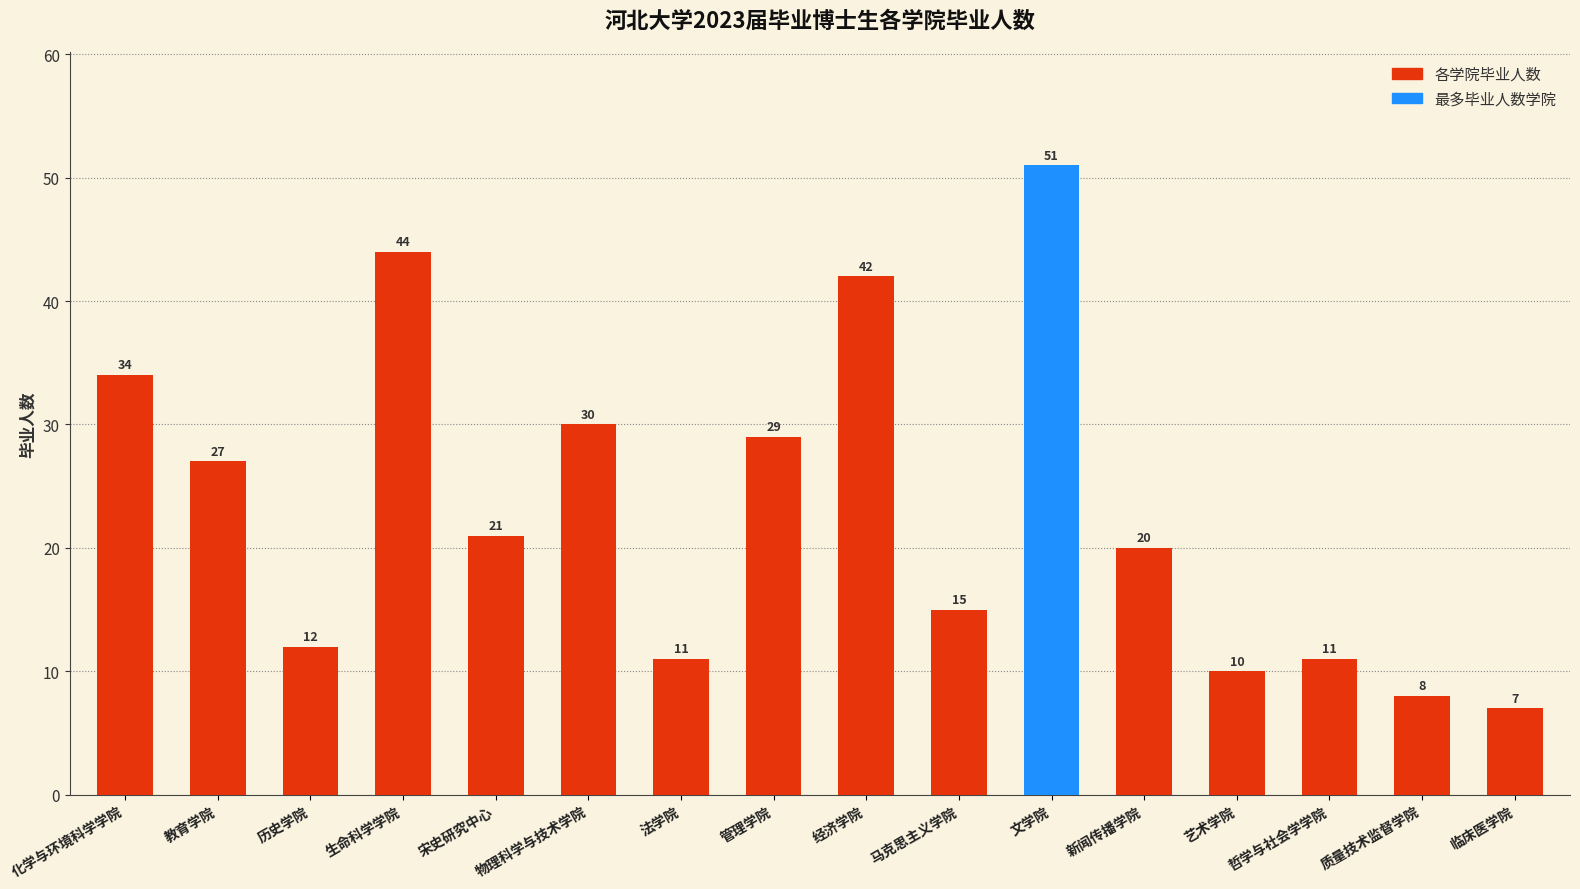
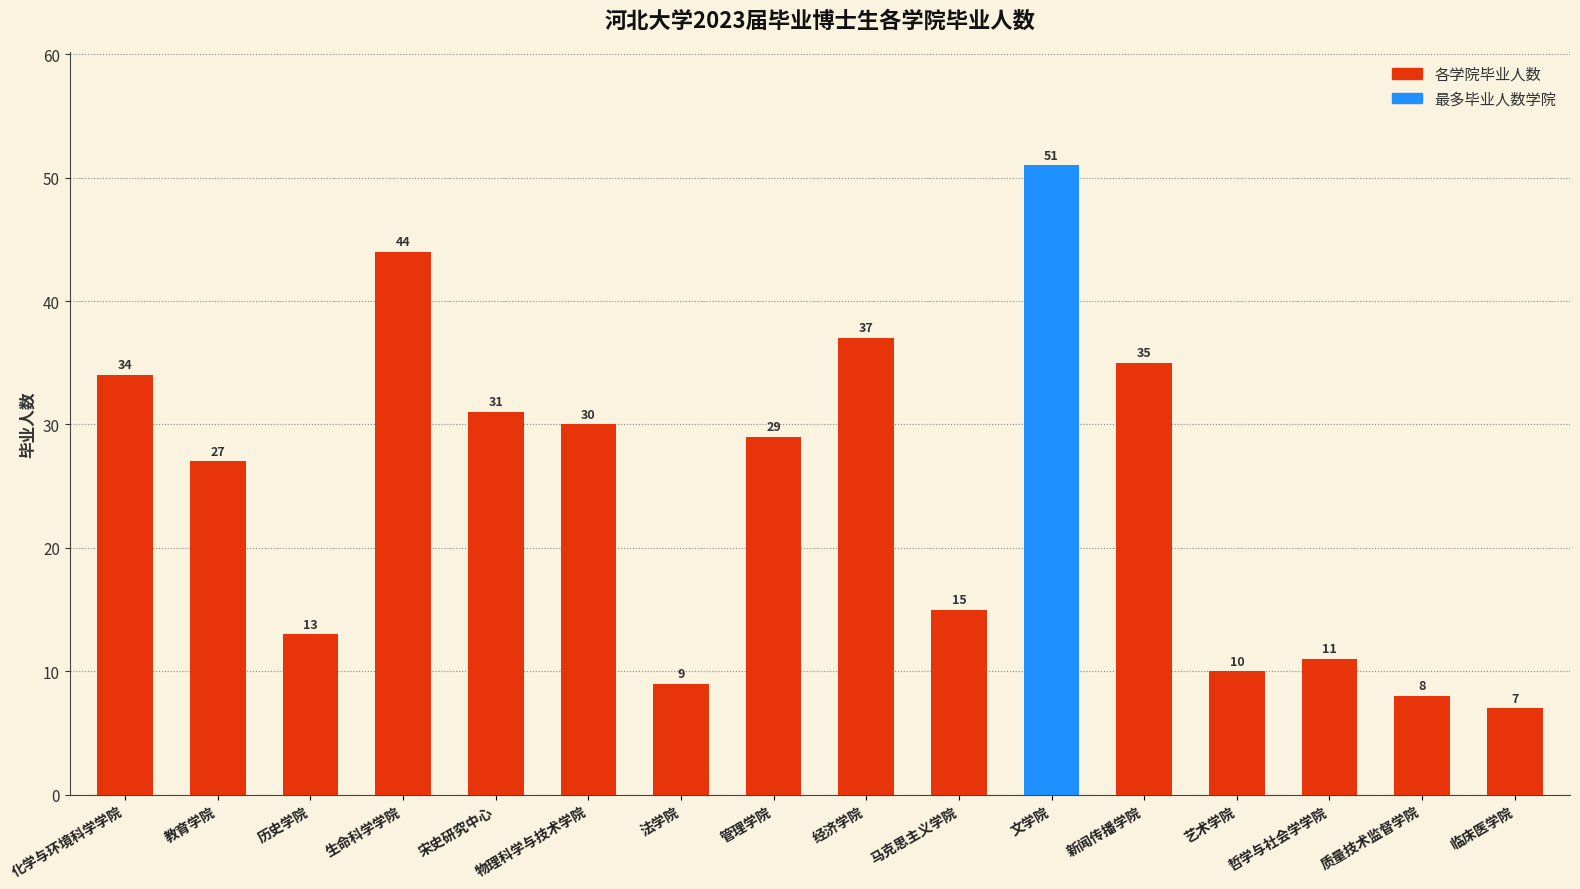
历史学院: 12 -> 13
宋史研究中心: 21 -> 31
法学院: 11 -> 9
经济学院: 42 -> 37
新闻传播学院: 20 -> 35
